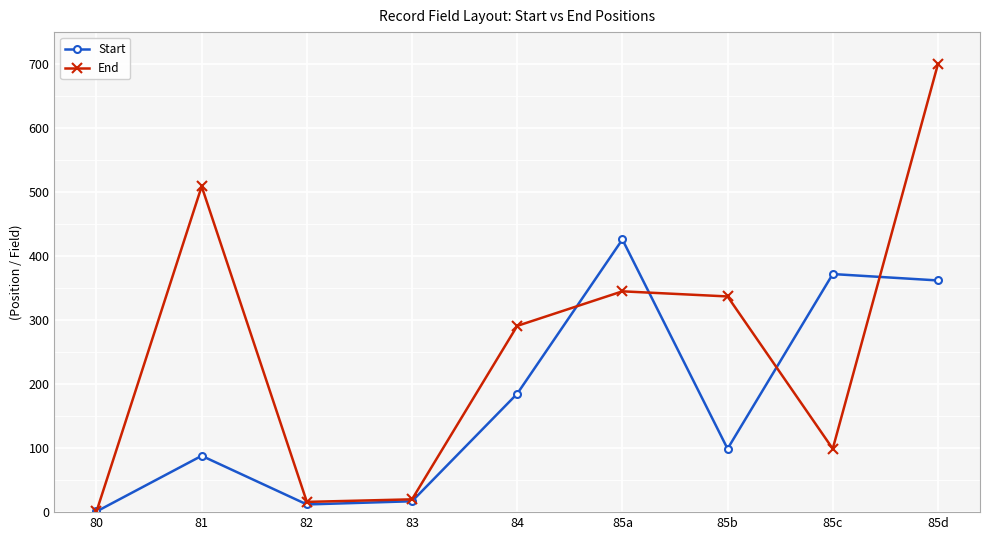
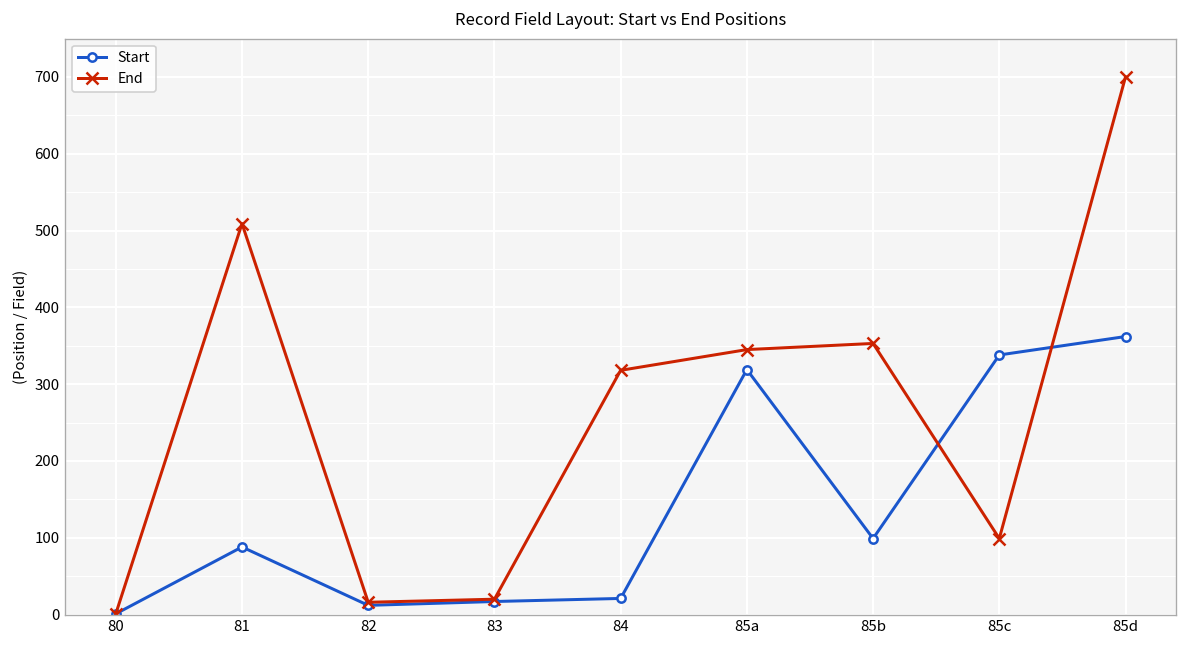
Start, 84: 190 -> 20
End, 84: 290 -> 320
Start, 85a: 430 -> 320
End, 85b: 340 -> 350
Start, 85c: 370 -> 340
